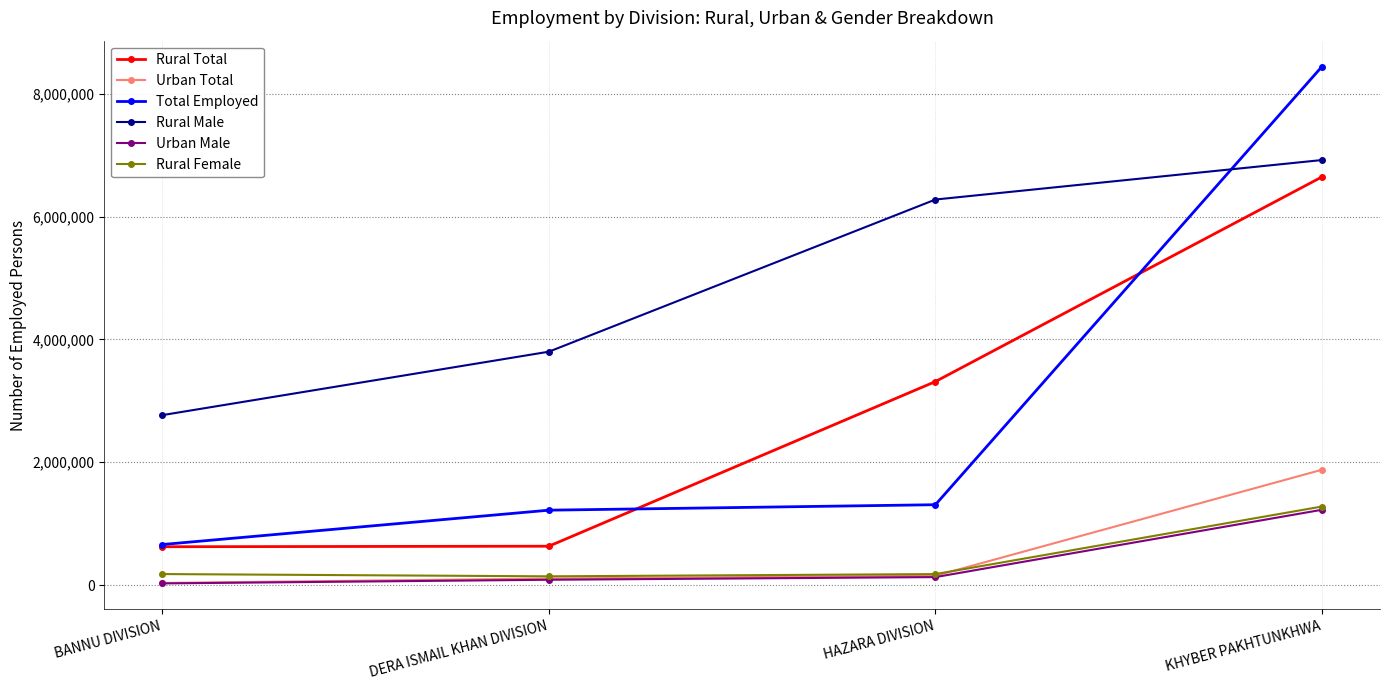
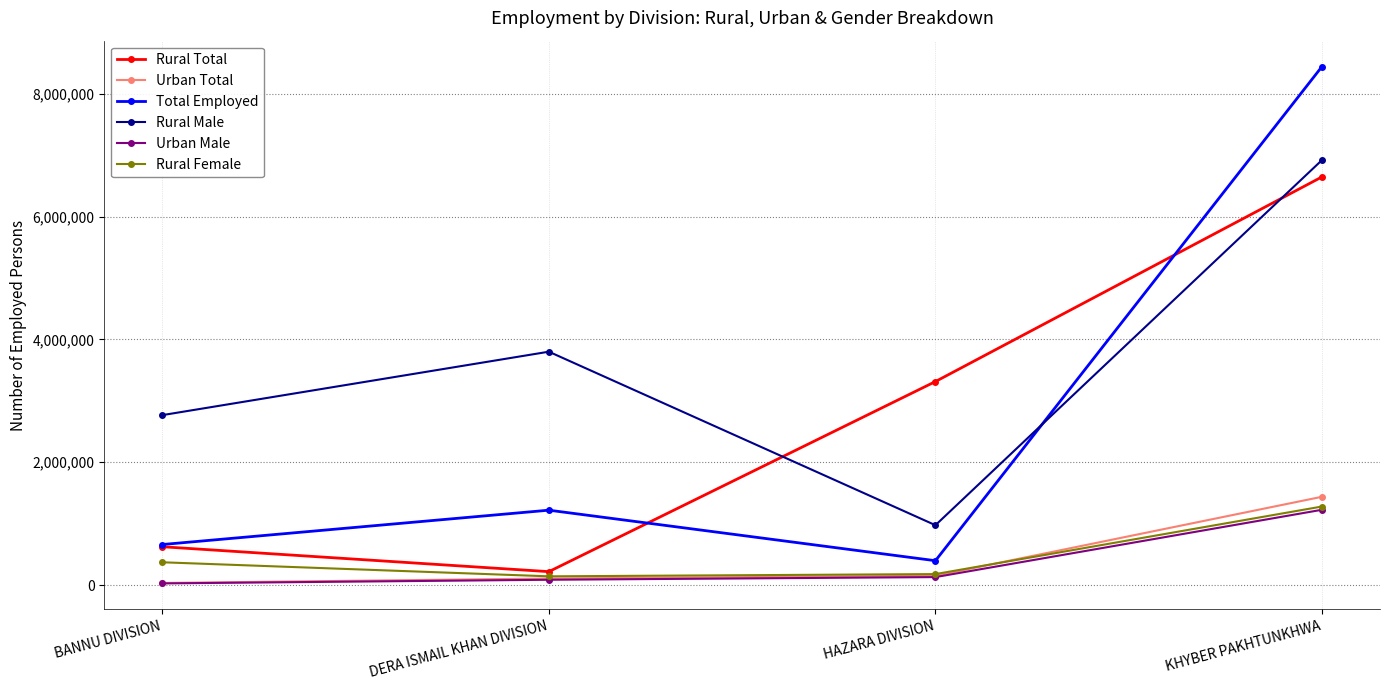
Rural Female, BANNU DIVISION: 200,000 -> 400,000
Rural Total, DERA ISMAIL KHAN DIVISION: 600,000 -> 200,000
Total Employed, HAZARA DIVISION: 1,300,000 -> 400,000
Rural Male, HAZARA DIVISION: 6,300,000 -> 1,000,000
Urban Total, KHYBER PAKHTUNKHWA: 1,900,000 -> 1,400,000
